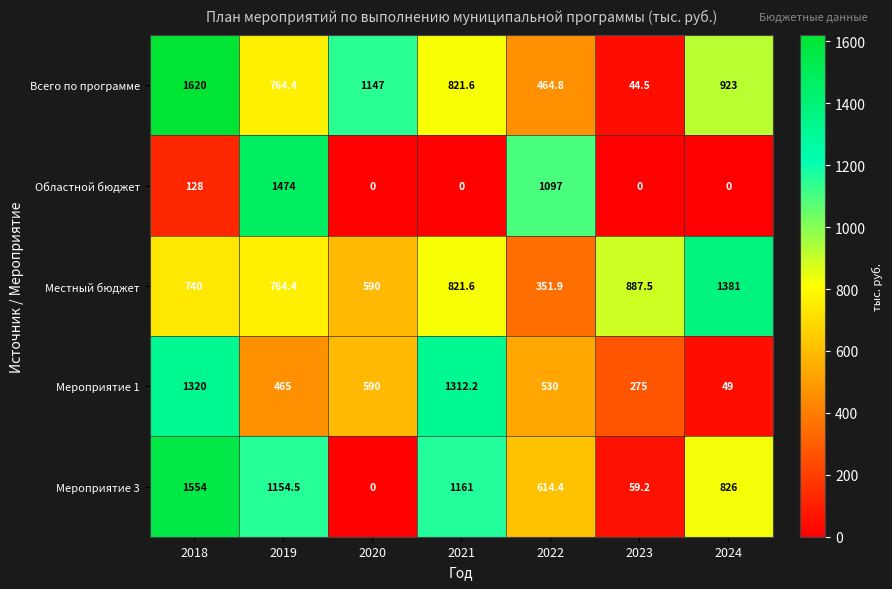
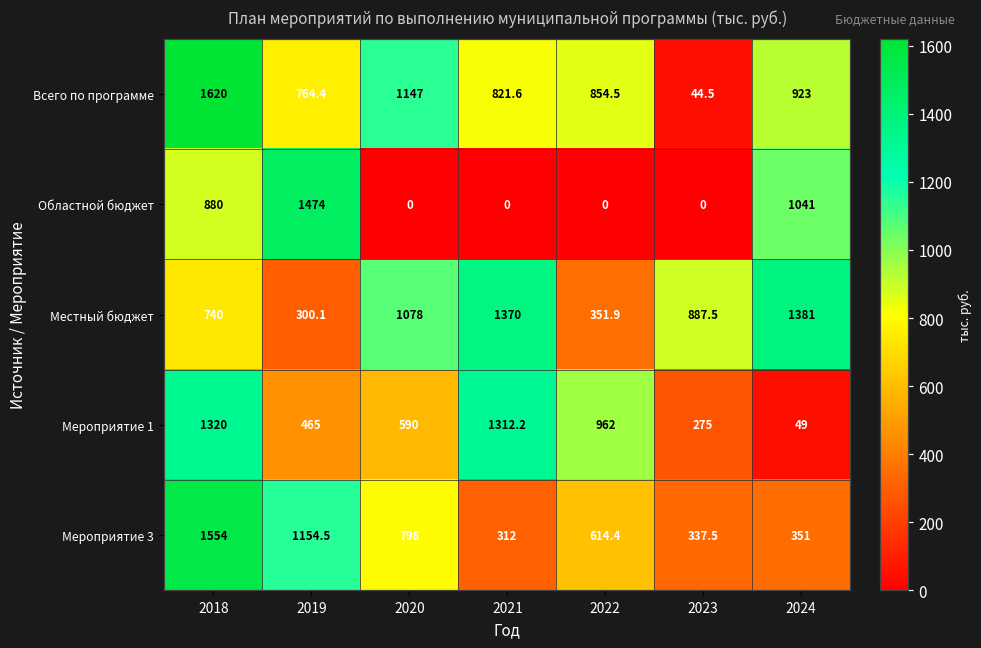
Всего по программе, 2022: 464.8 -> 854.5
Областной бюджет, 2018: 128 -> 880
Областной бюджет, 2022: 1097 -> 0
Областной бюджет, 2024: 0 -> 1041
Местный бюджет, 2019: 764.4 -> 300.1
Местный бюджет, 2020: 590 -> 1078
Местный бюджет, 2021: 821.6 -> 1370
Мероприятие 1, 2022: 530 -> 962
Мероприятие 3, 2020: 0 -> 798
Мероприятие 3, 2021: 1161 -> 312
Мероприятие 3, 2023: 59.2 -> 337.5
Мероприятие 3, 2024: 826 -> 351
